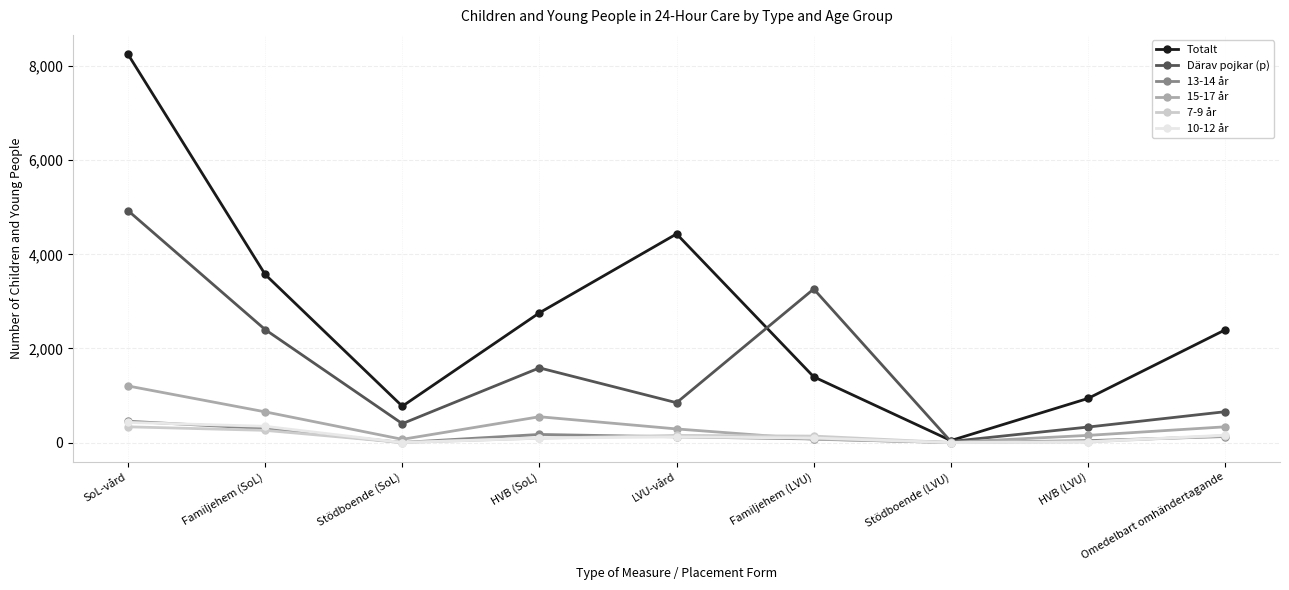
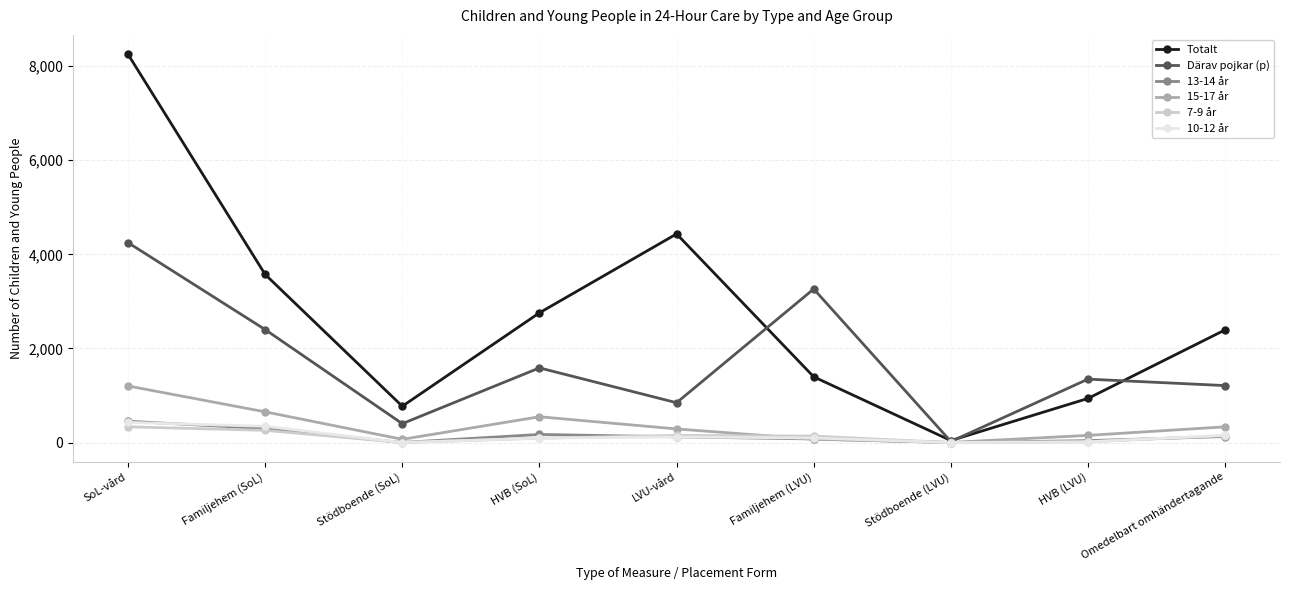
Därav pojkar (p), SoL-vård: 4,900 -> 4,200
Därav pojkar (p), HVB (LVU): 300 -> 1,300
Därav pojkar (p), Omedelbart omhändertagande: 700 -> 1,200
